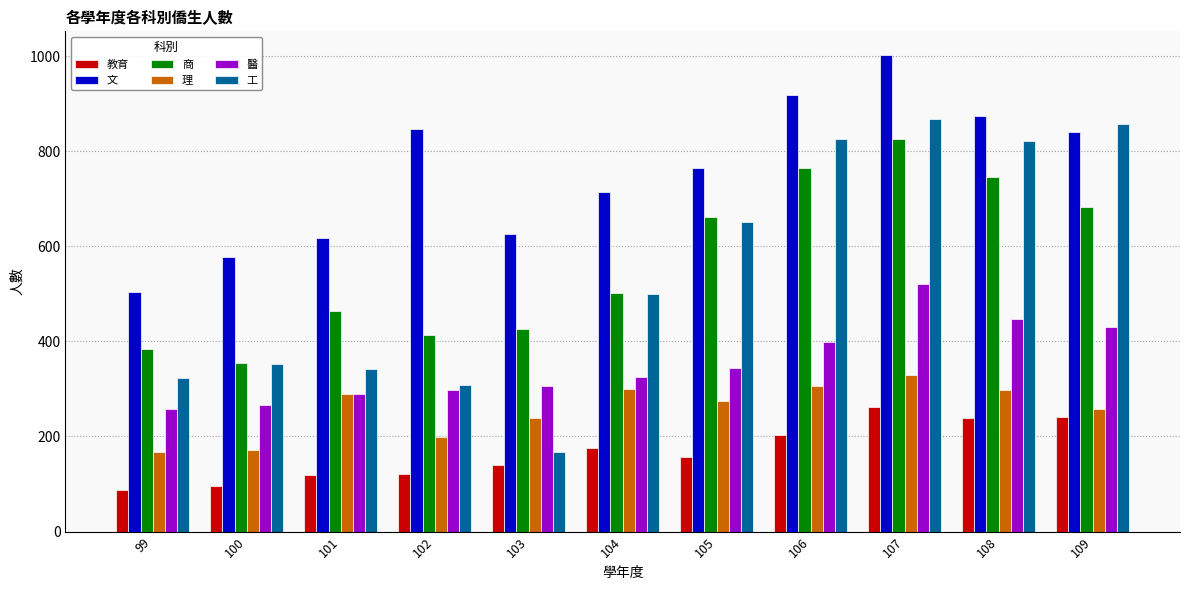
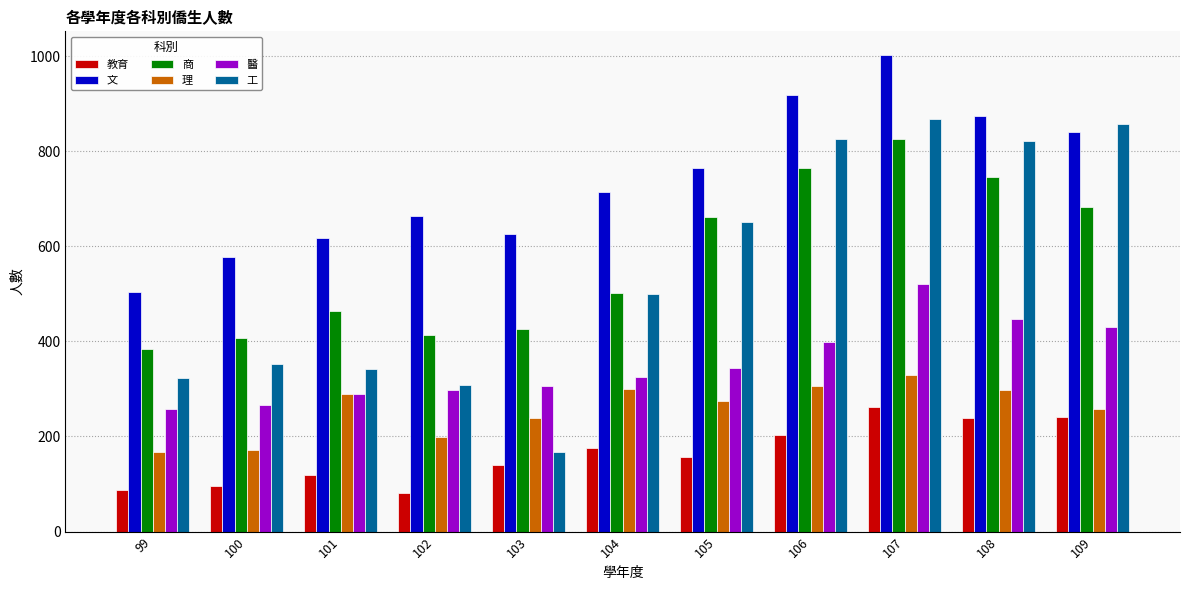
商, 100: 360 -> 410
教育, 102: 120 -> 80
文, 102: 850 -> 660
